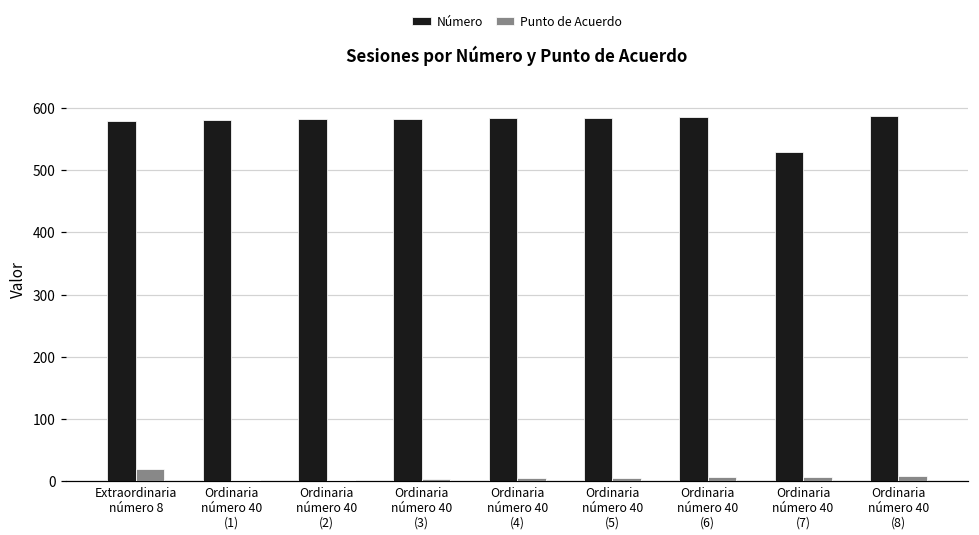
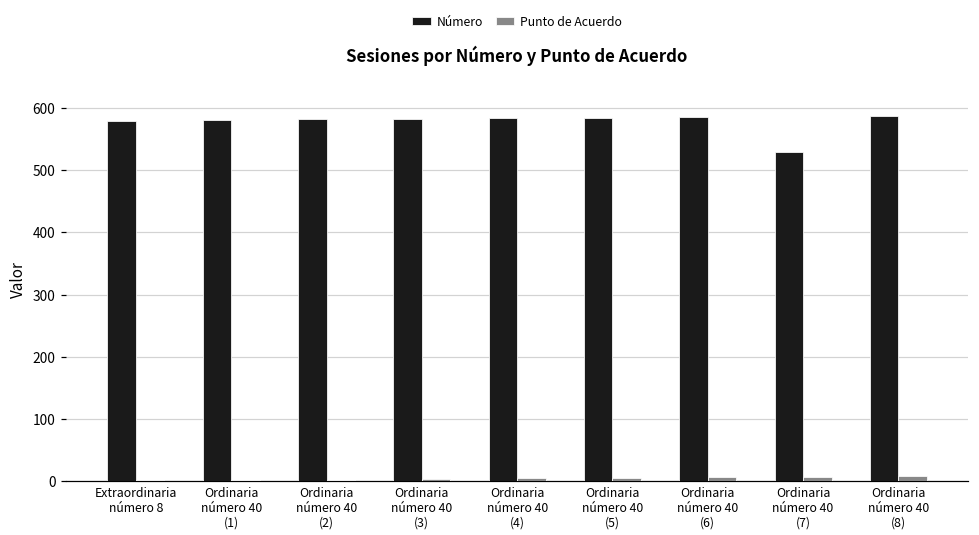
Punto de Acuerdo, Extraordinaria número 8: 20 -> 0
